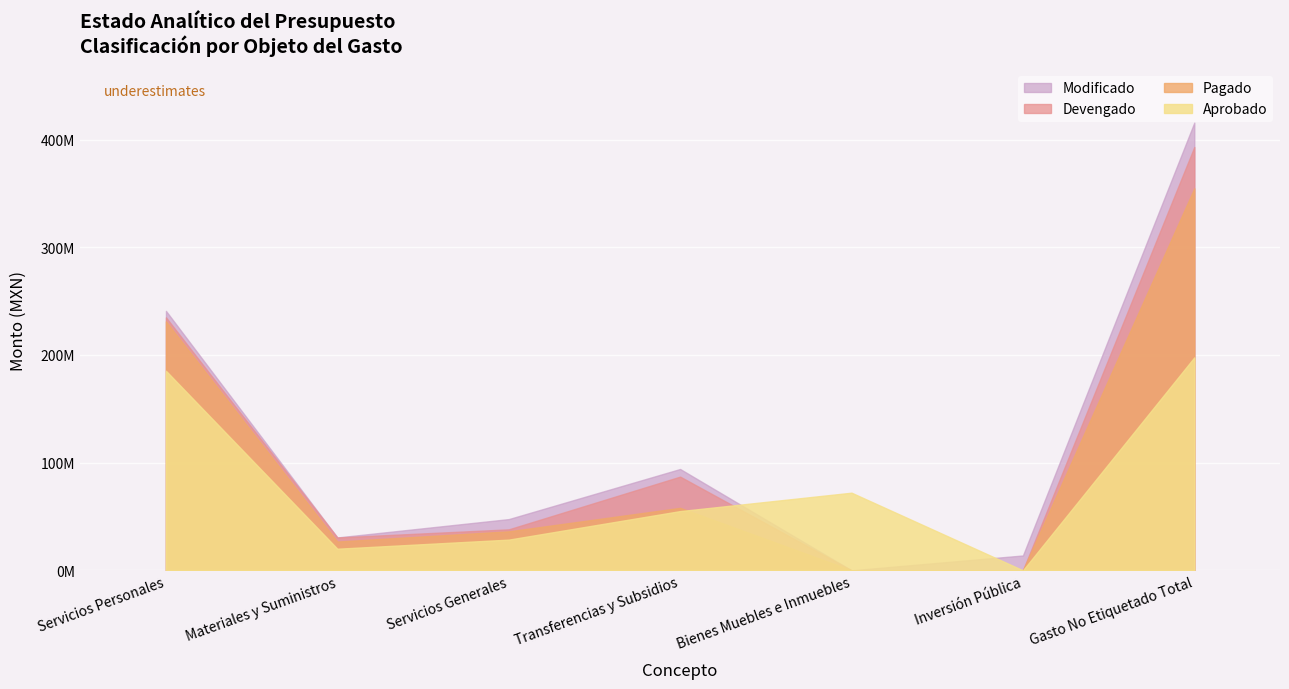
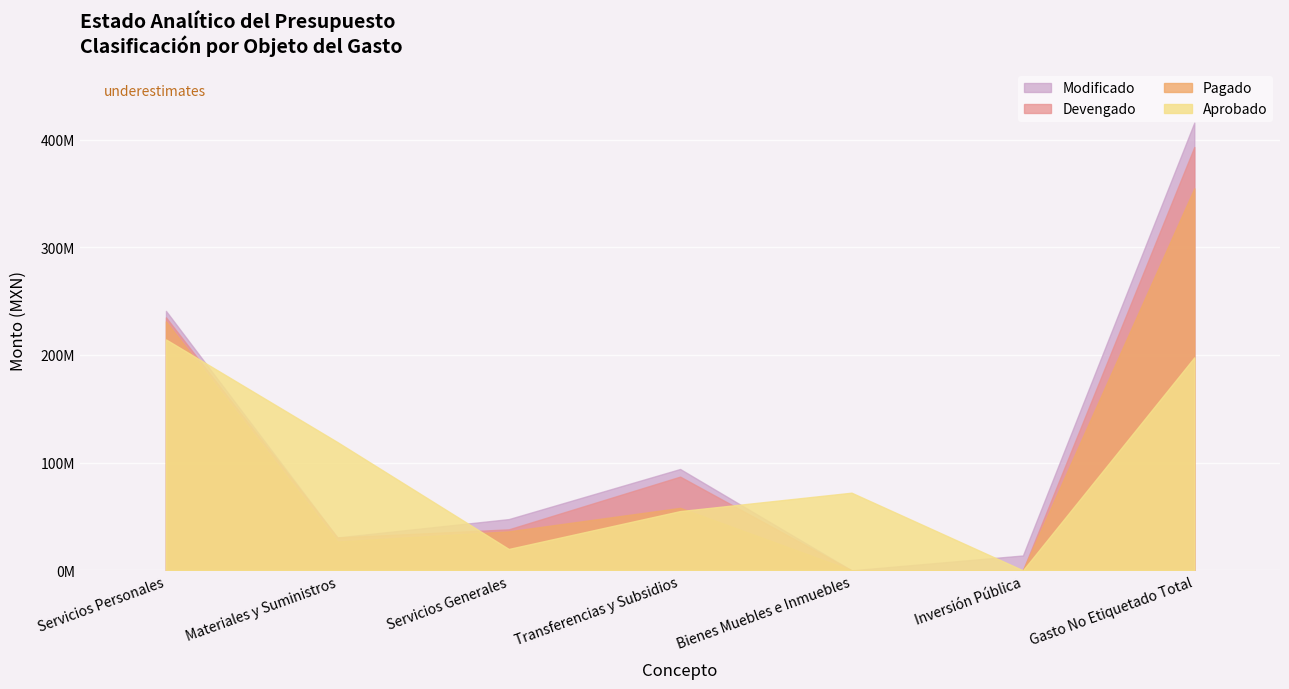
Aprobado, Servicios Personales: 185000000 -> 214000000
Aprobado, Materiales y Suministros: 20000000 -> 119000000
Aprobado, Servicios Generales: 29000000 -> 20000000
